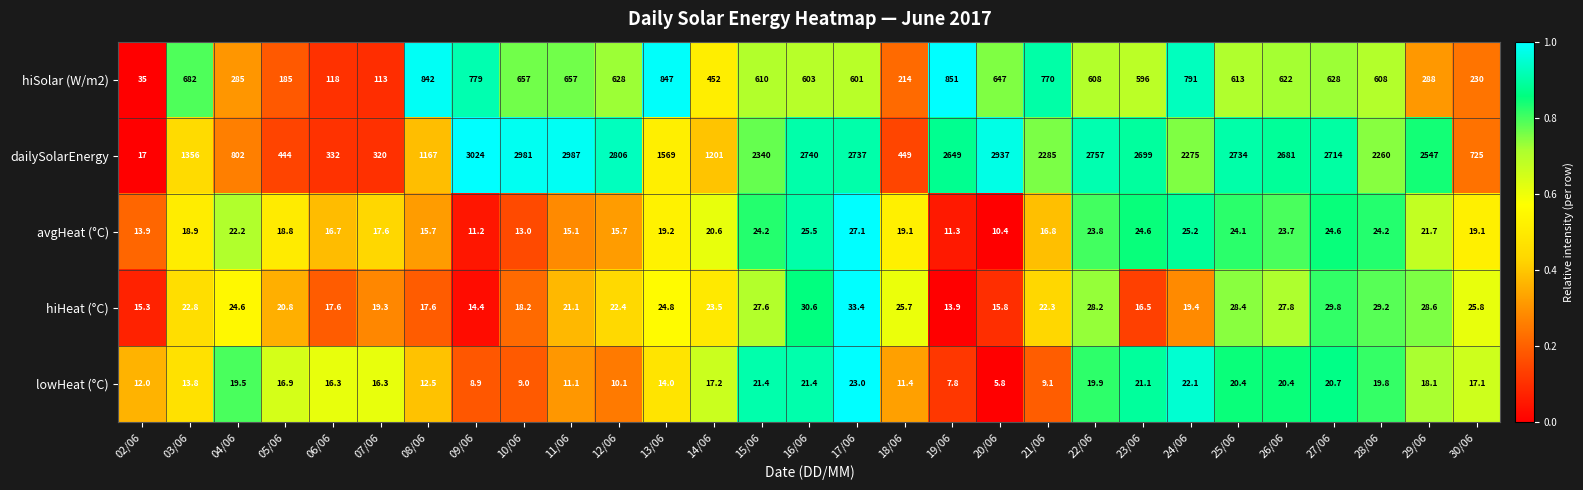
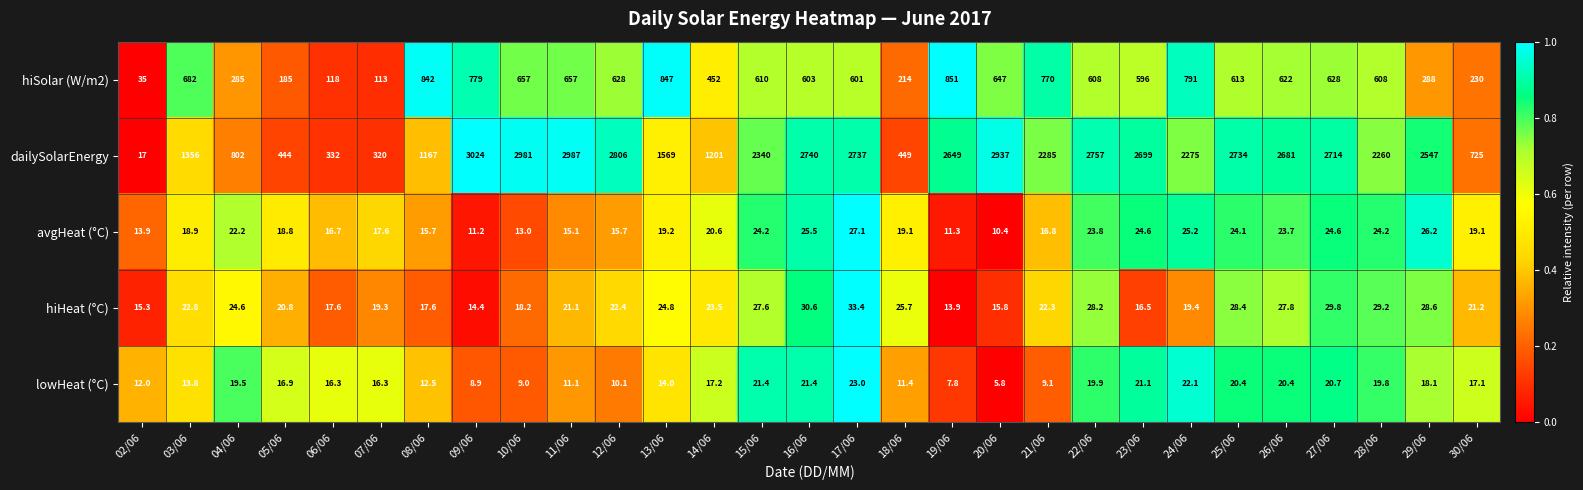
avgHeat (°C), 29/06: 21.7 -> 26.2
hiHeat (°C), 30/06: 25.8 -> 21.2
